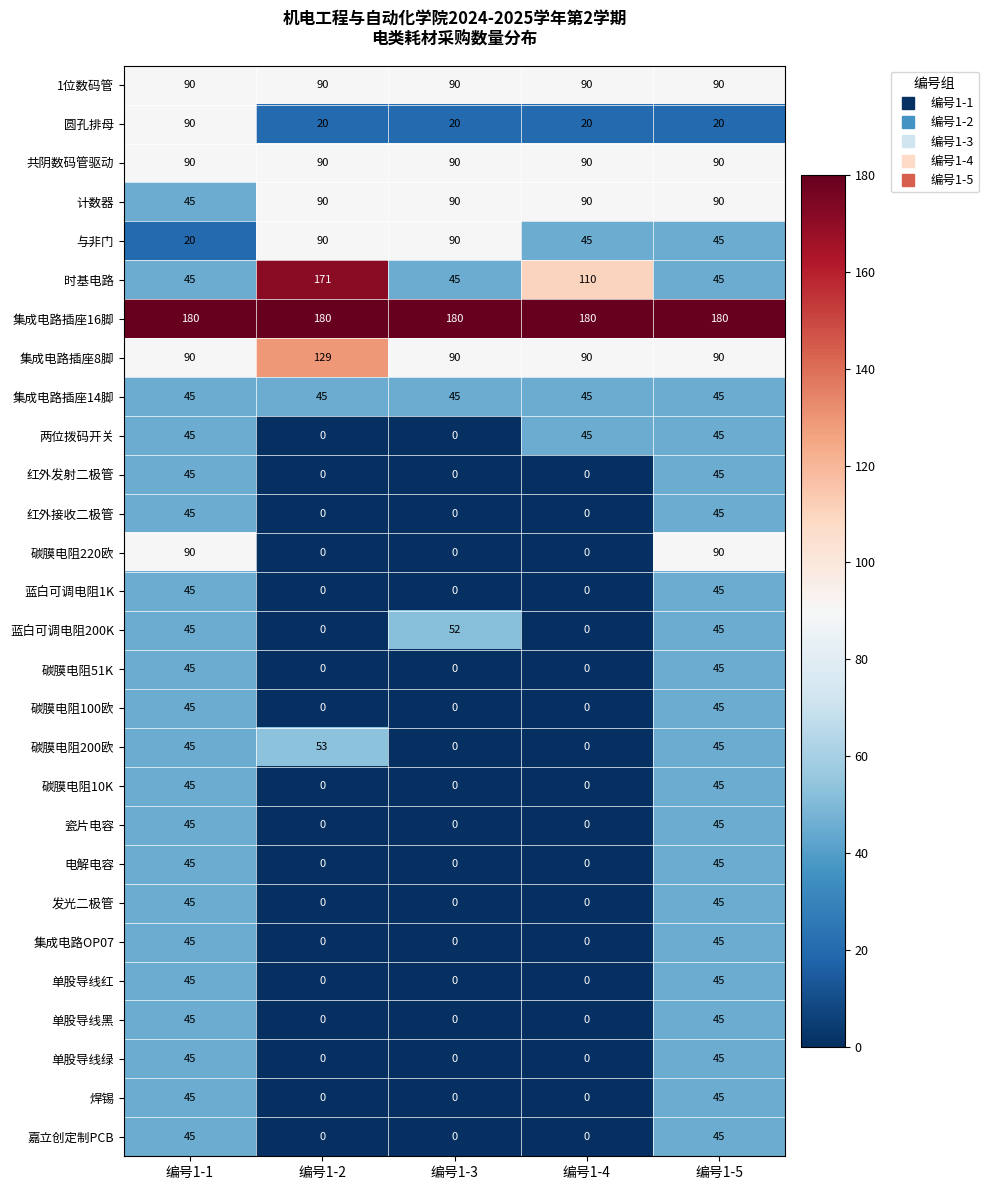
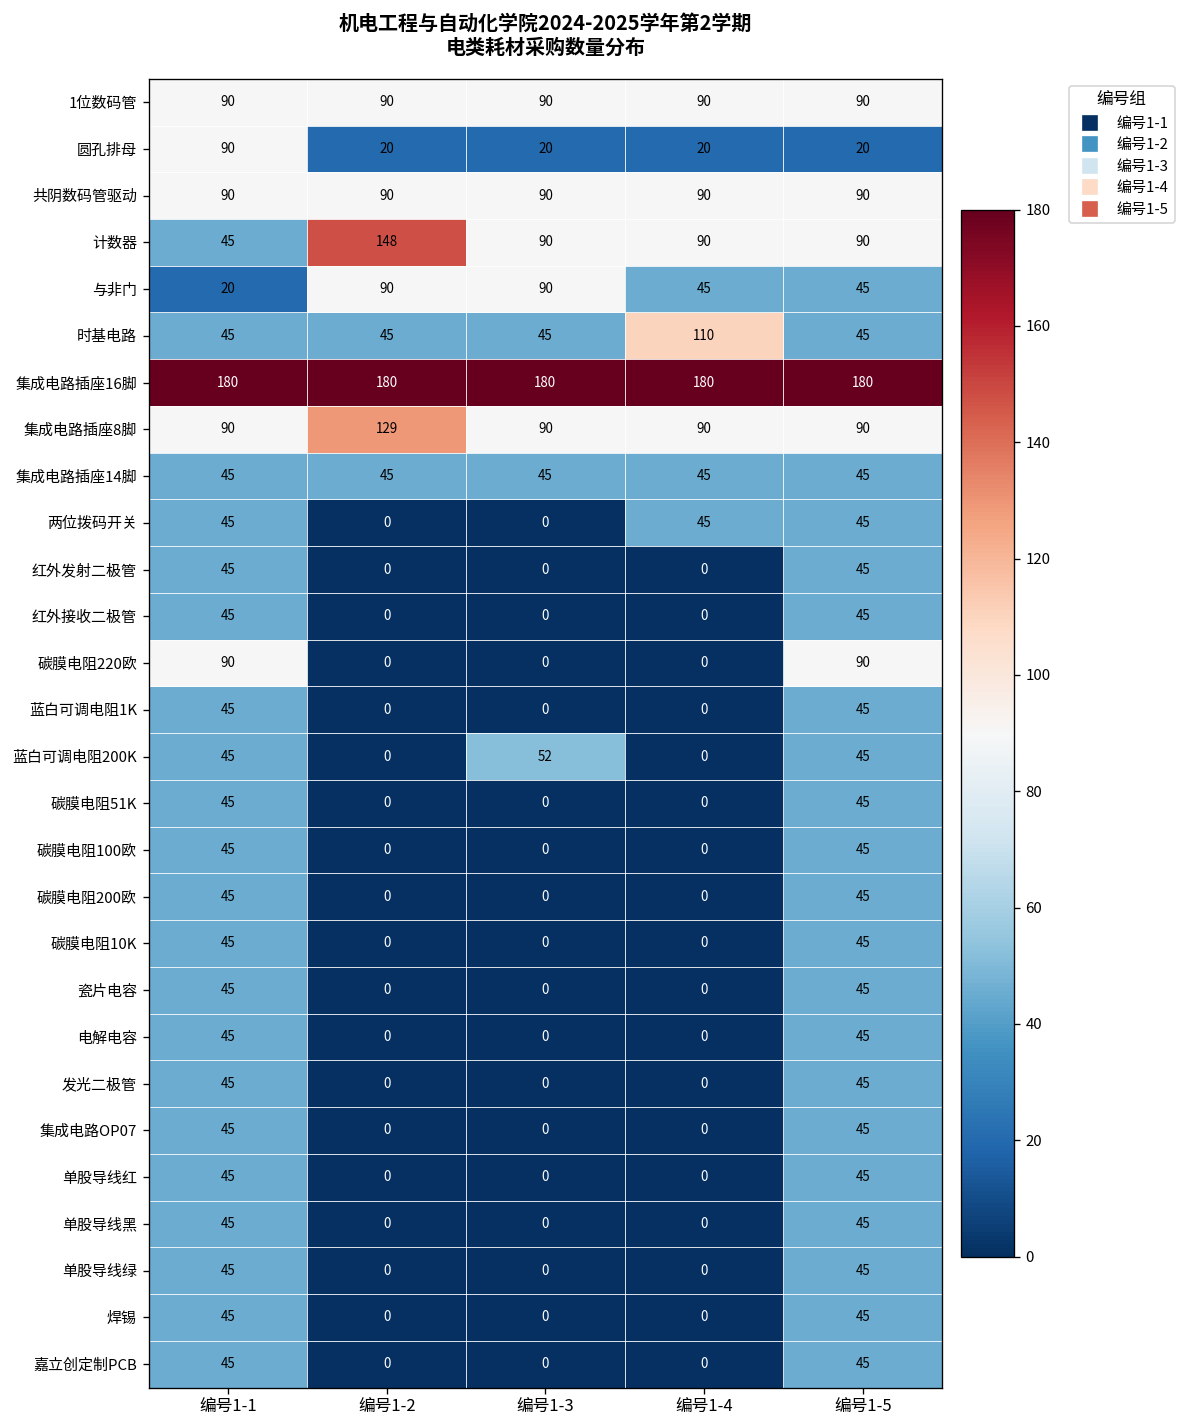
计数器, 编号1-2: 90 -> 148
时基电路, 编号1-2: 171 -> 45
碳膜电阻200欧, 编号1-2: 53 -> 0
